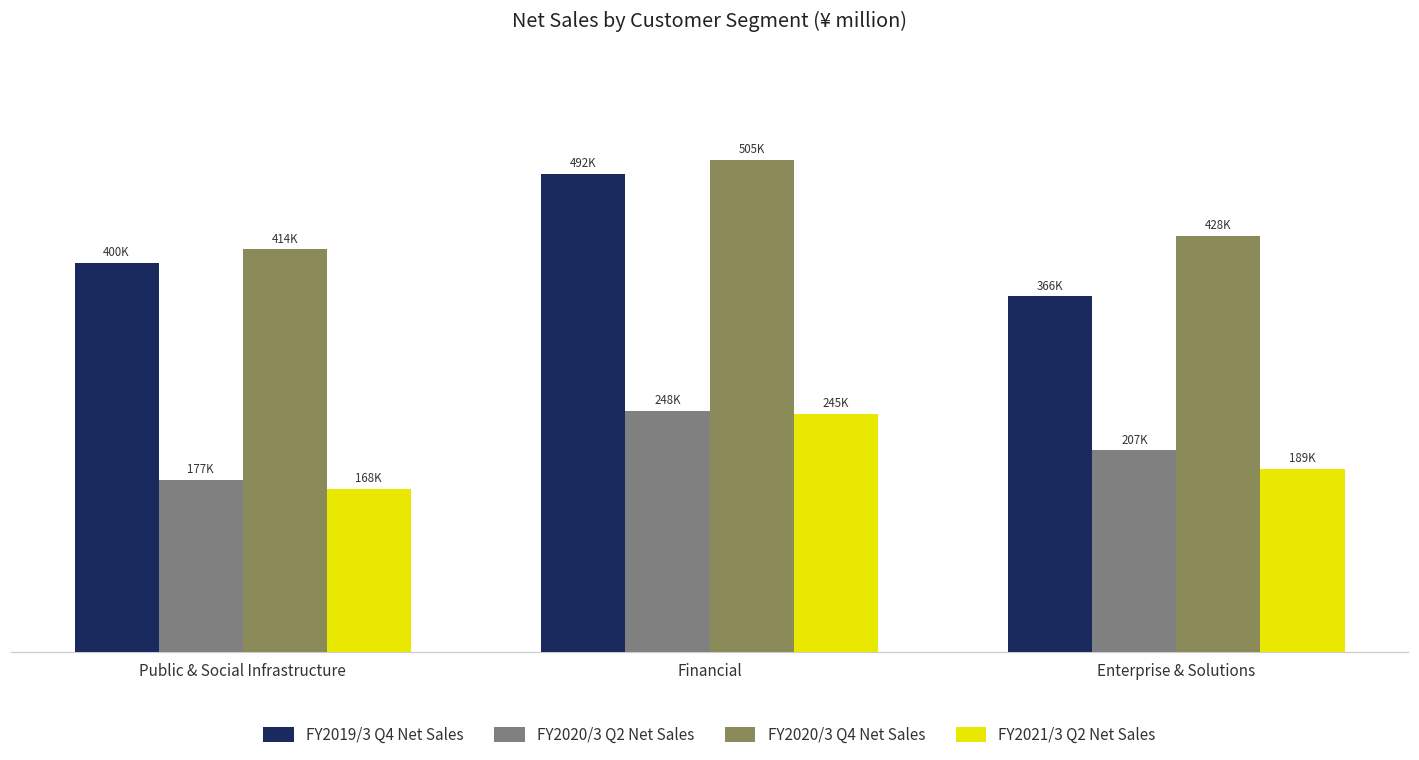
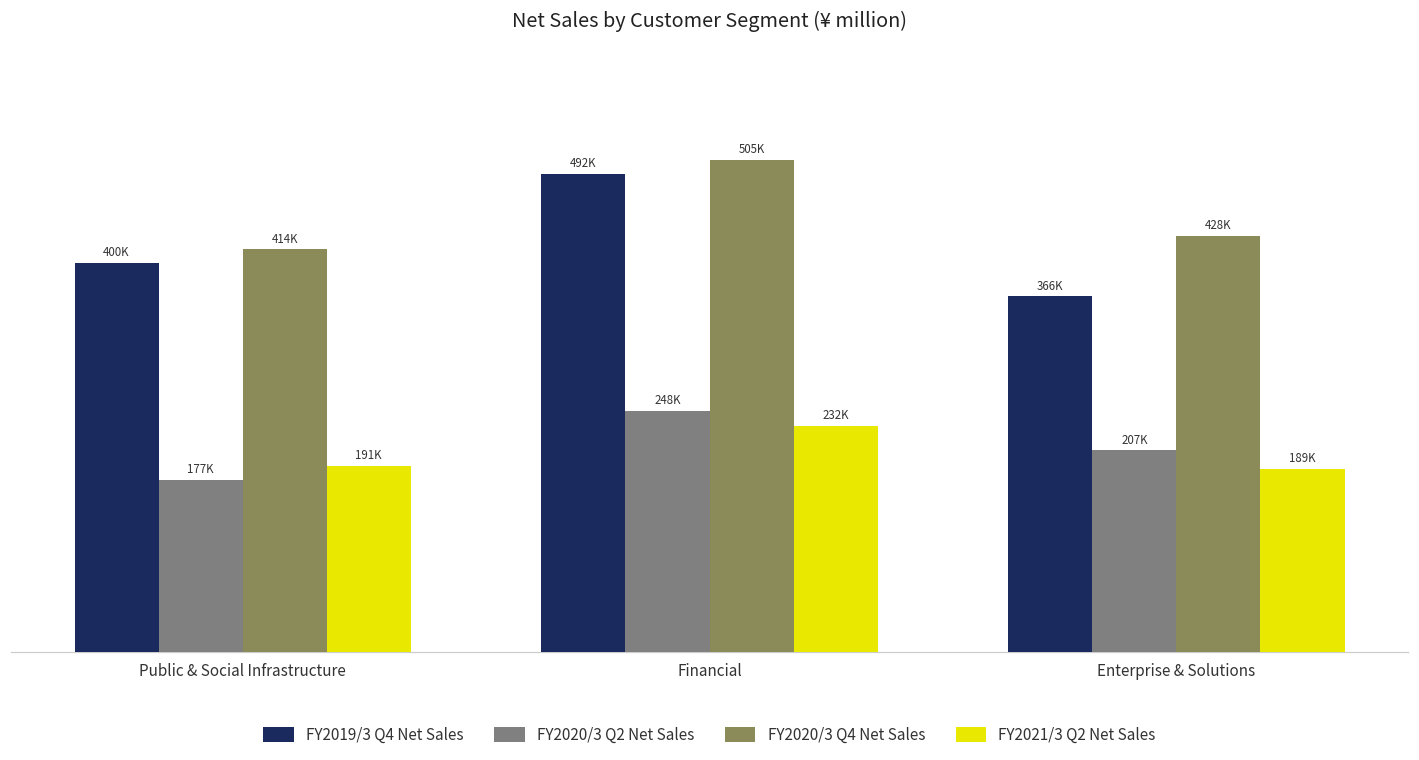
FY2021/3 Q2 Net Sales, Public & Social Infrastructure: 168K -> 191K
FY2021/3 Q2 Net Sales, Financial: 245K -> 232K
